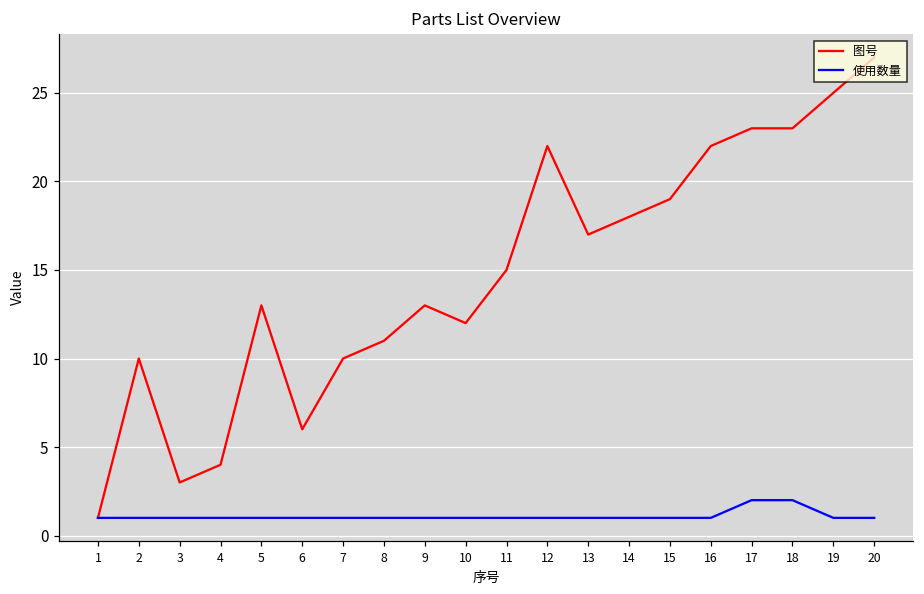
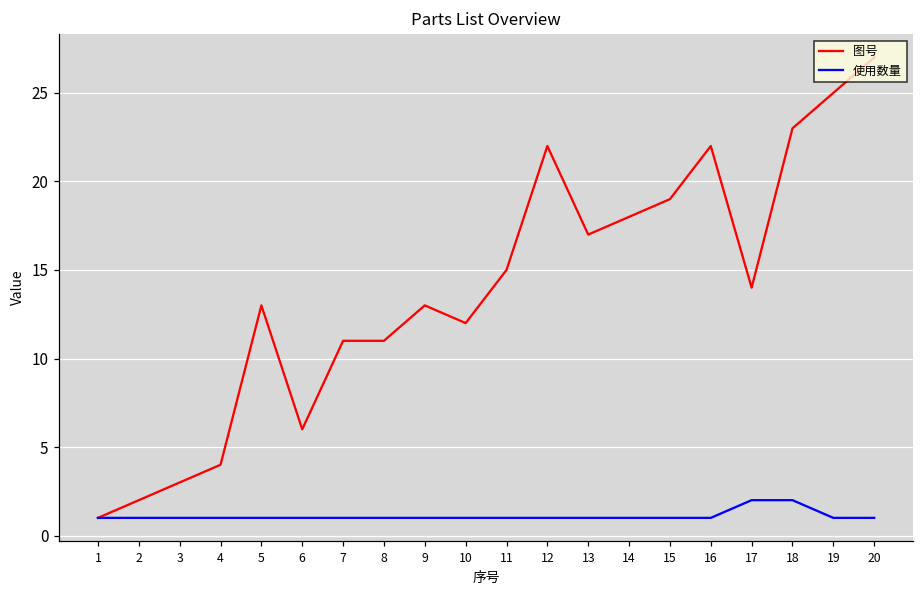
图号, 2: 10 -> 2
图号, 7: 10 -> 11
图号, 17: 23 -> 14
